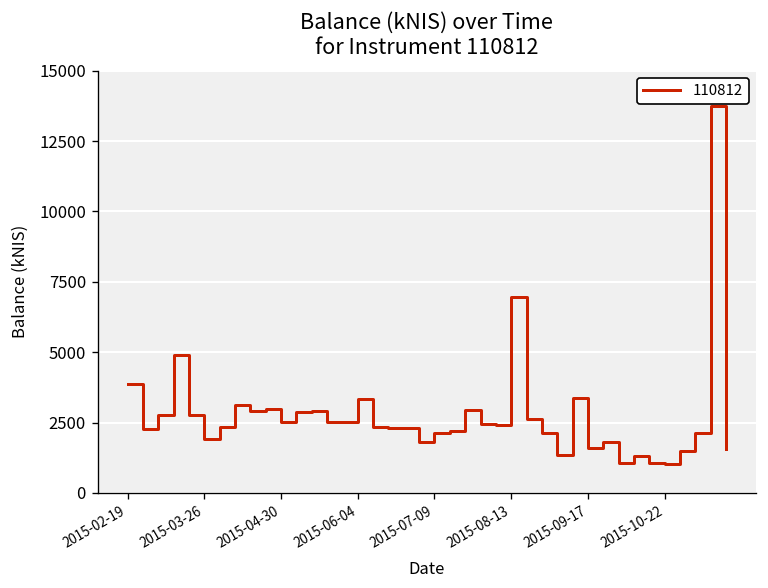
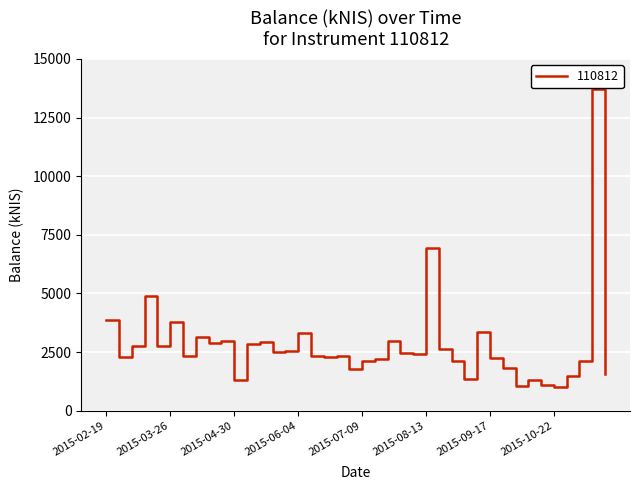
2015-03-26: 1900 -> 3800
2015-04-30: 2500 -> 1300
2015-09-17: 1600 -> 2200
